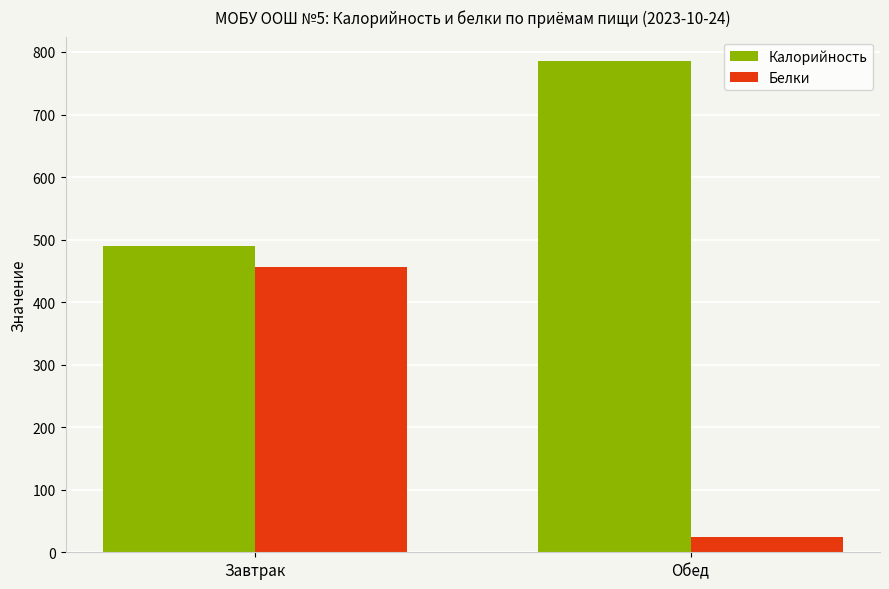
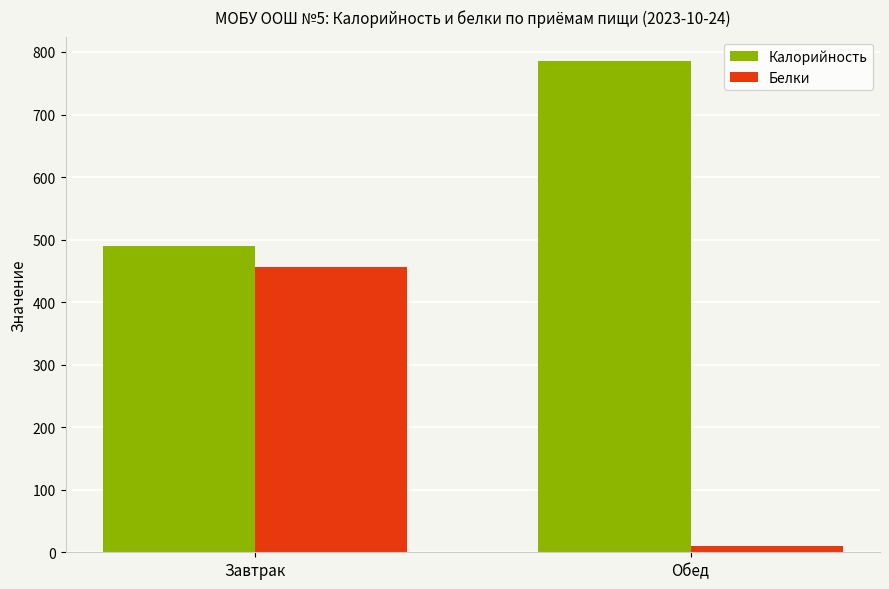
Белки, Обед: 20 -> 10
